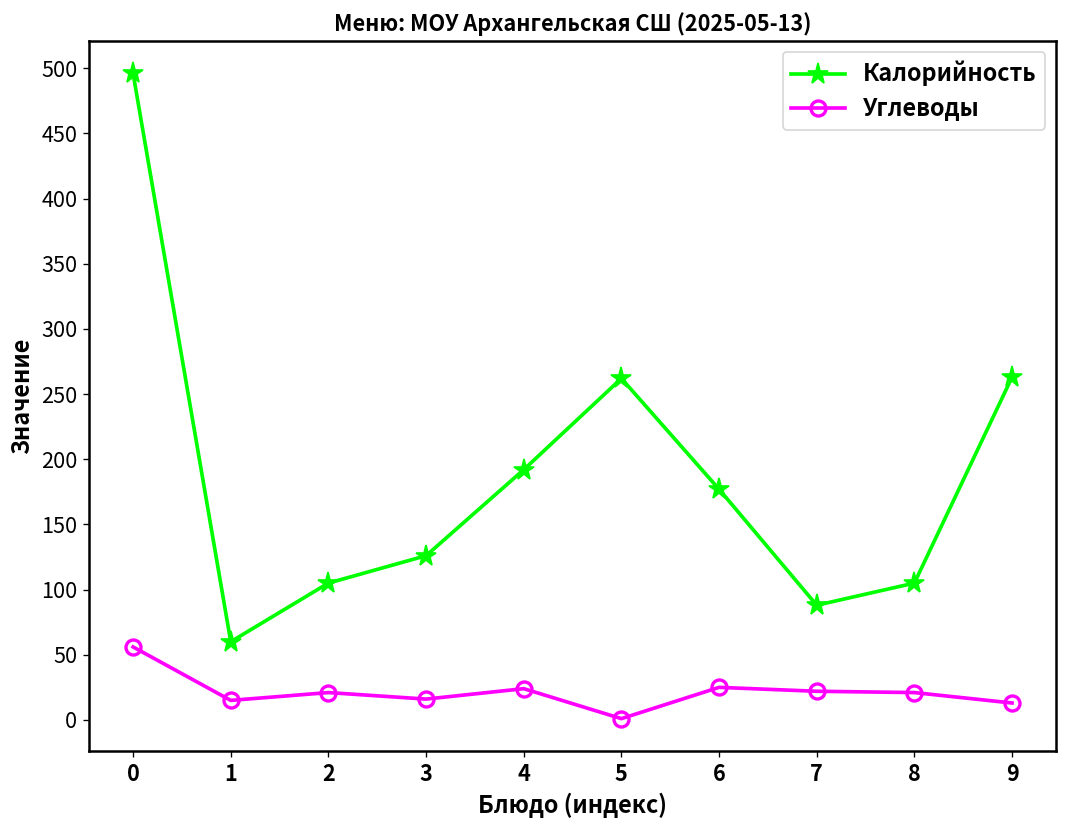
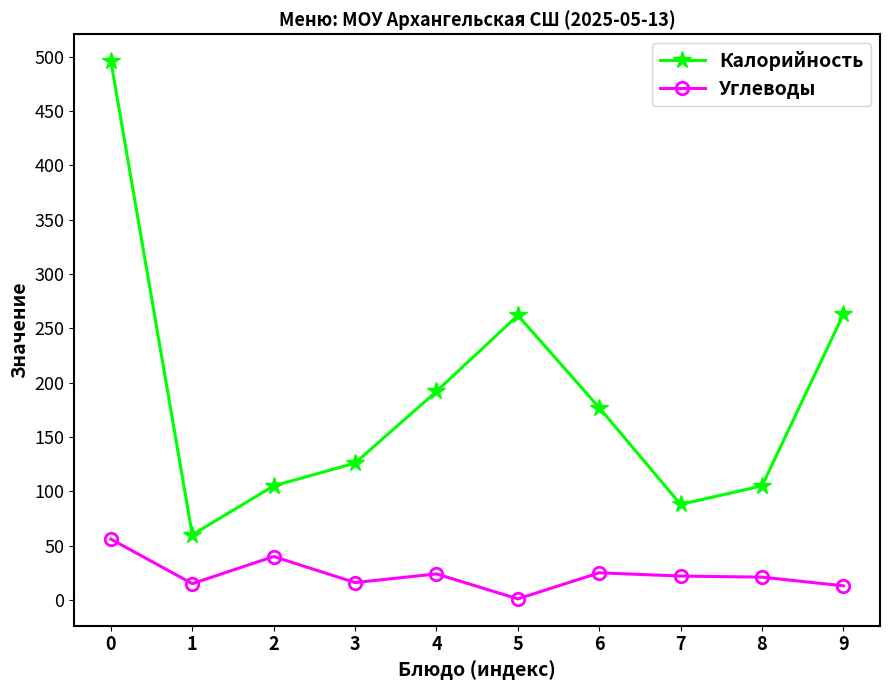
Углеводы, 2: 21 -> 40
